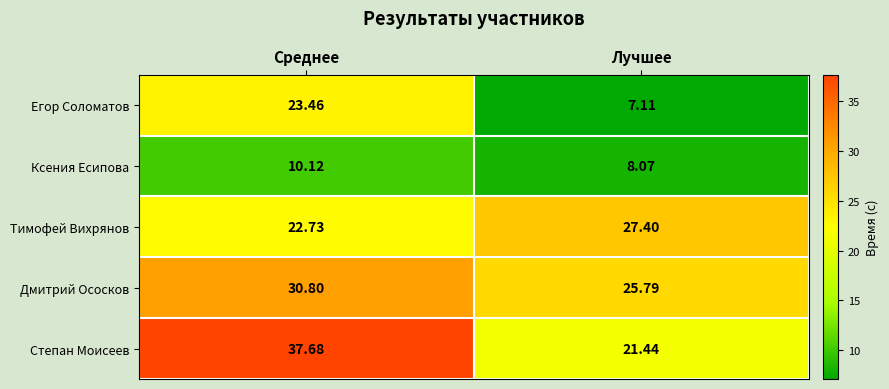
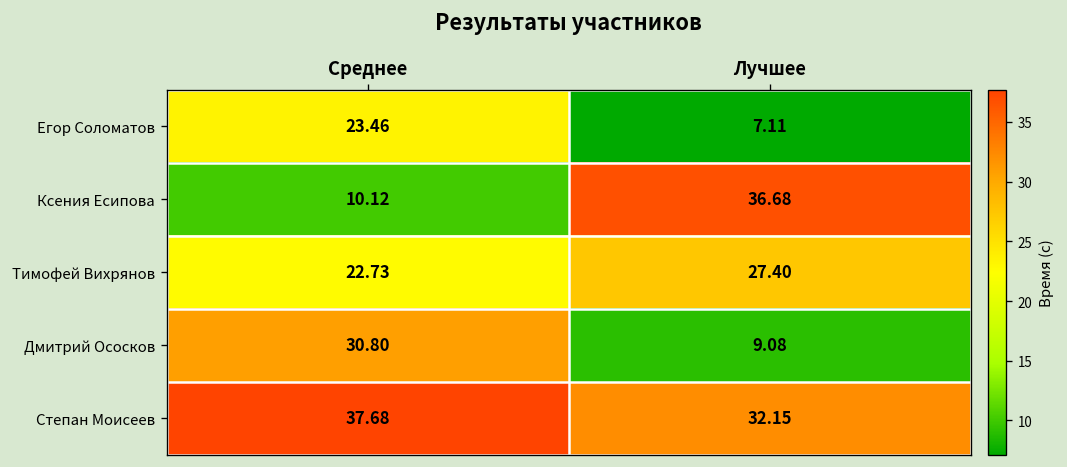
Ксения Есипова, Лучшее: 8.07 -> 36.68
Дмитрий Ососков, Лучшее: 25.79 -> 9.08
Степан Моисеев, Лучшее: 21.44 -> 32.15
